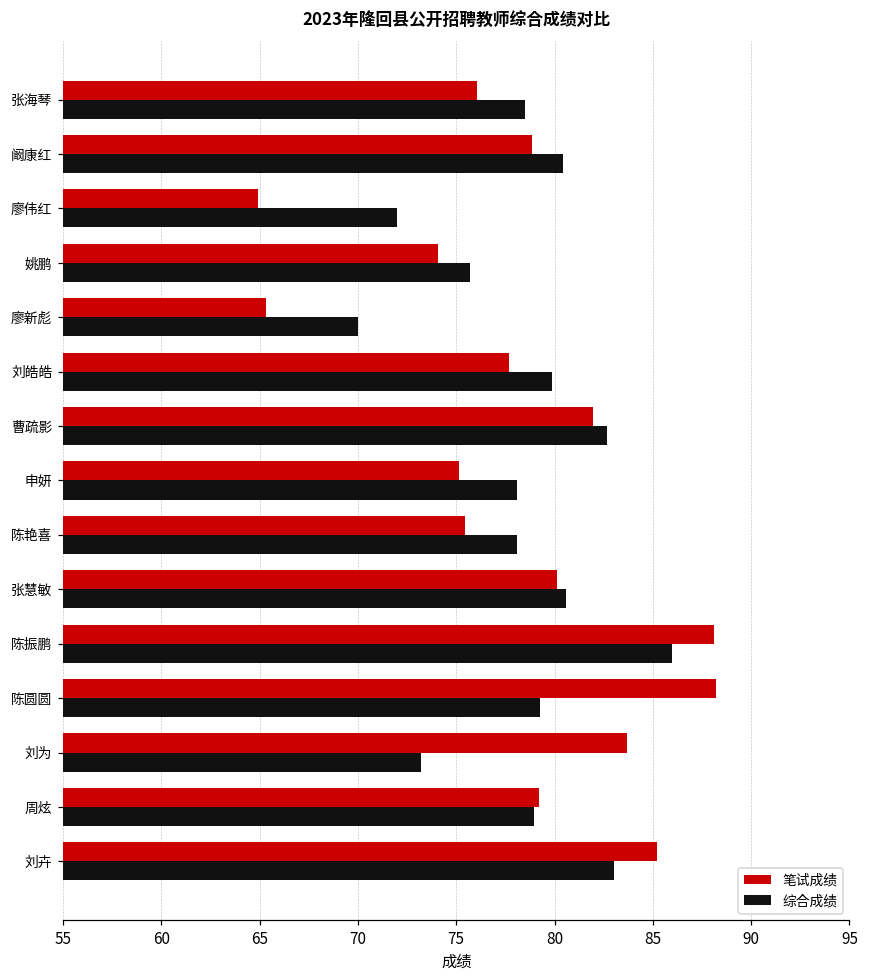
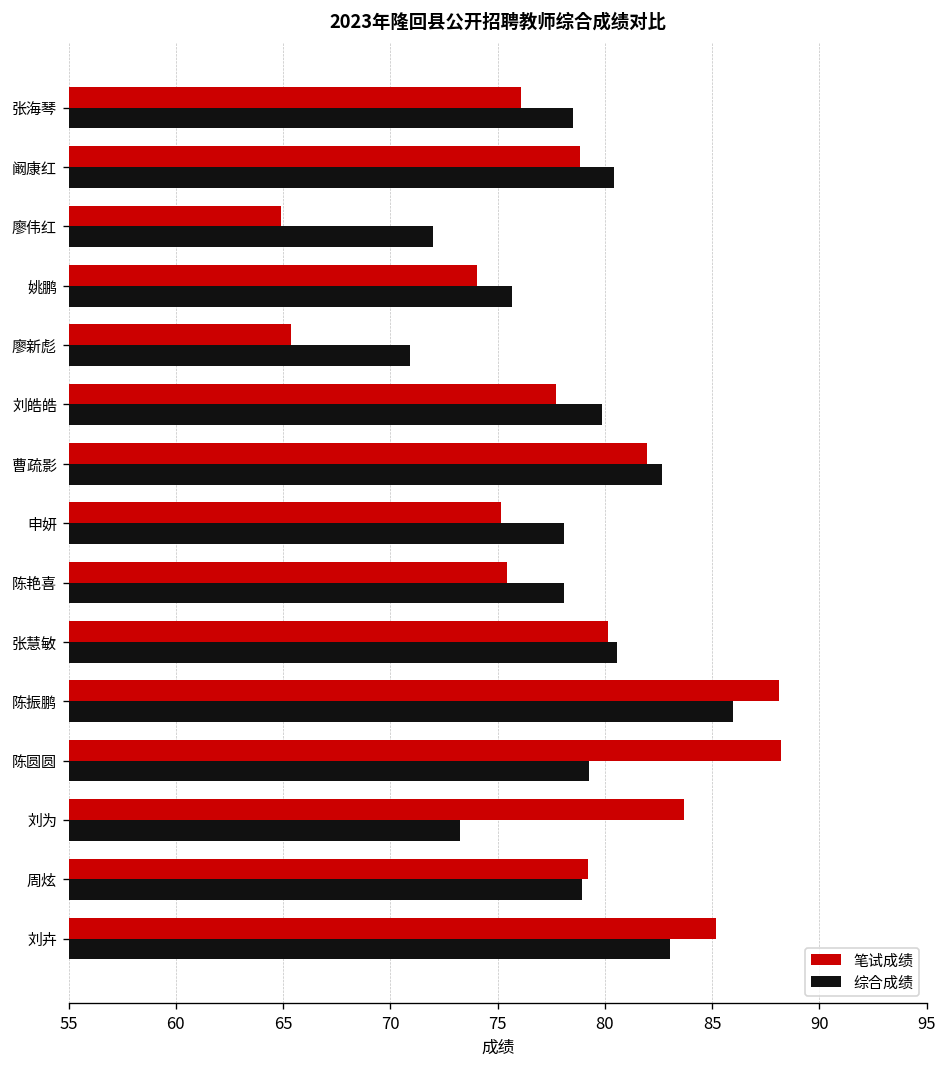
综合成绩, 廖新彪: 70.0 -> 70.9
